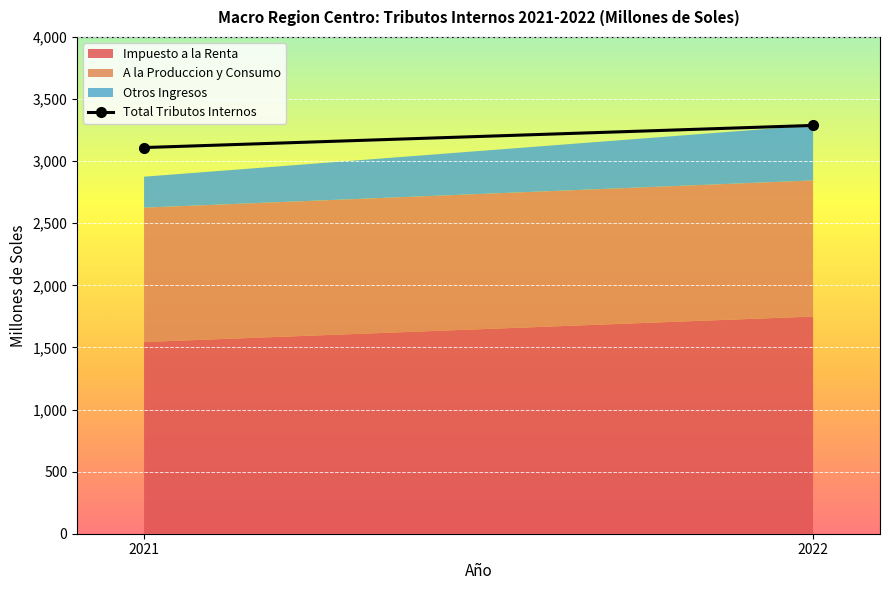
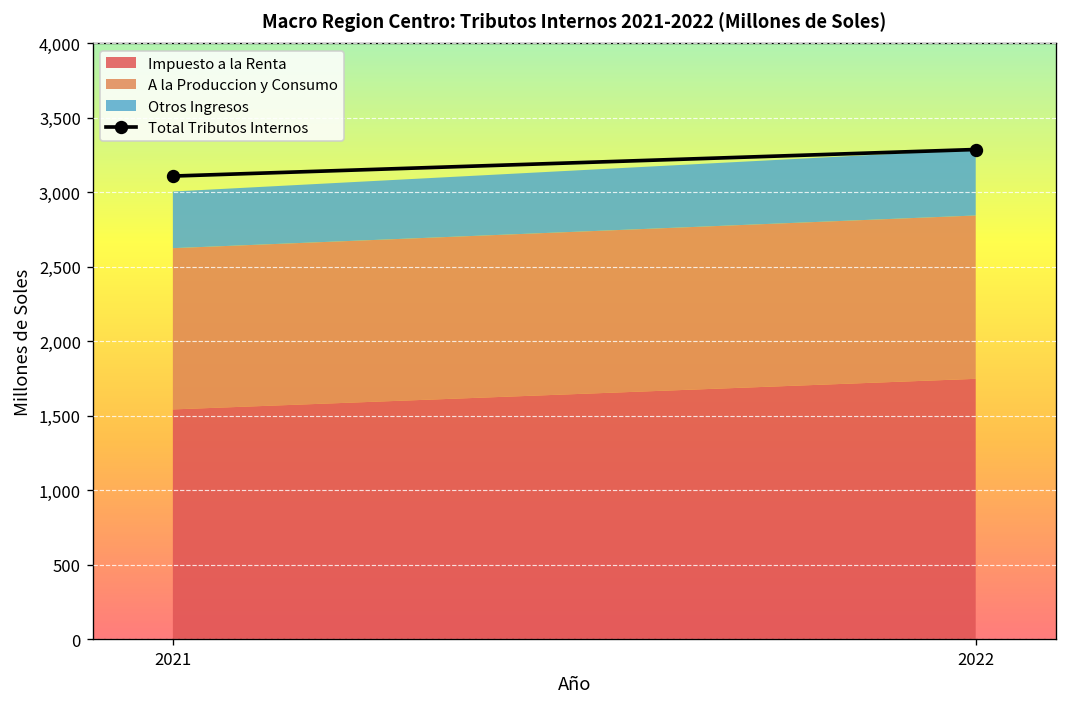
Otros Ingresos, 2021: 250 -> 380
